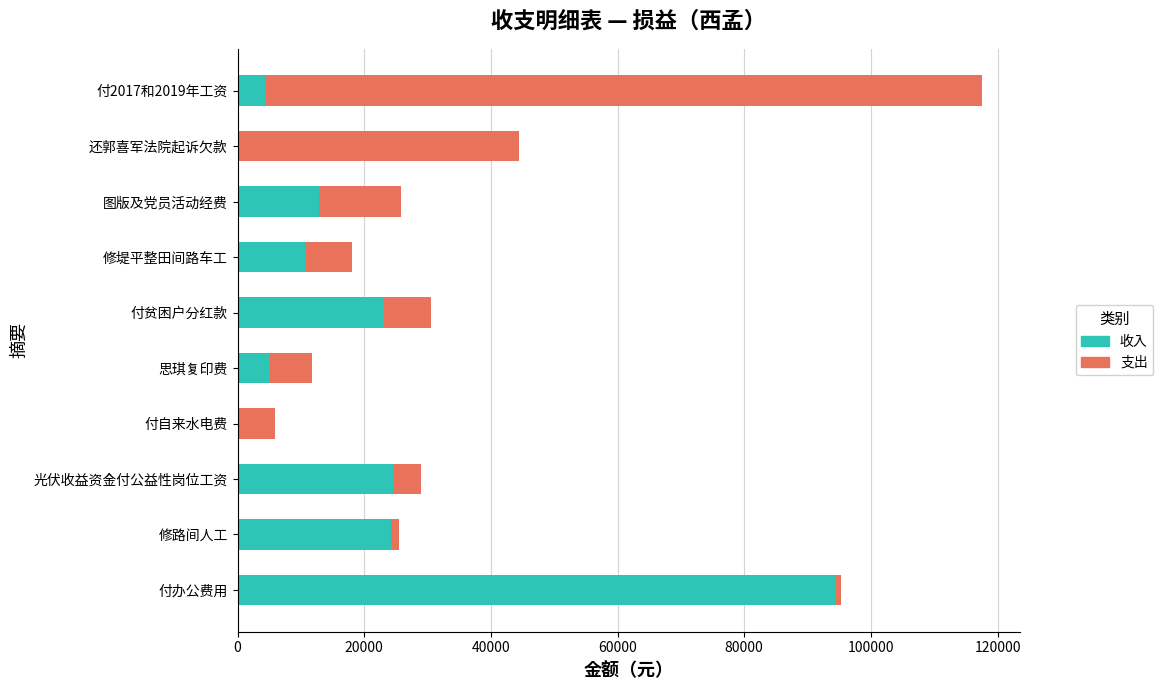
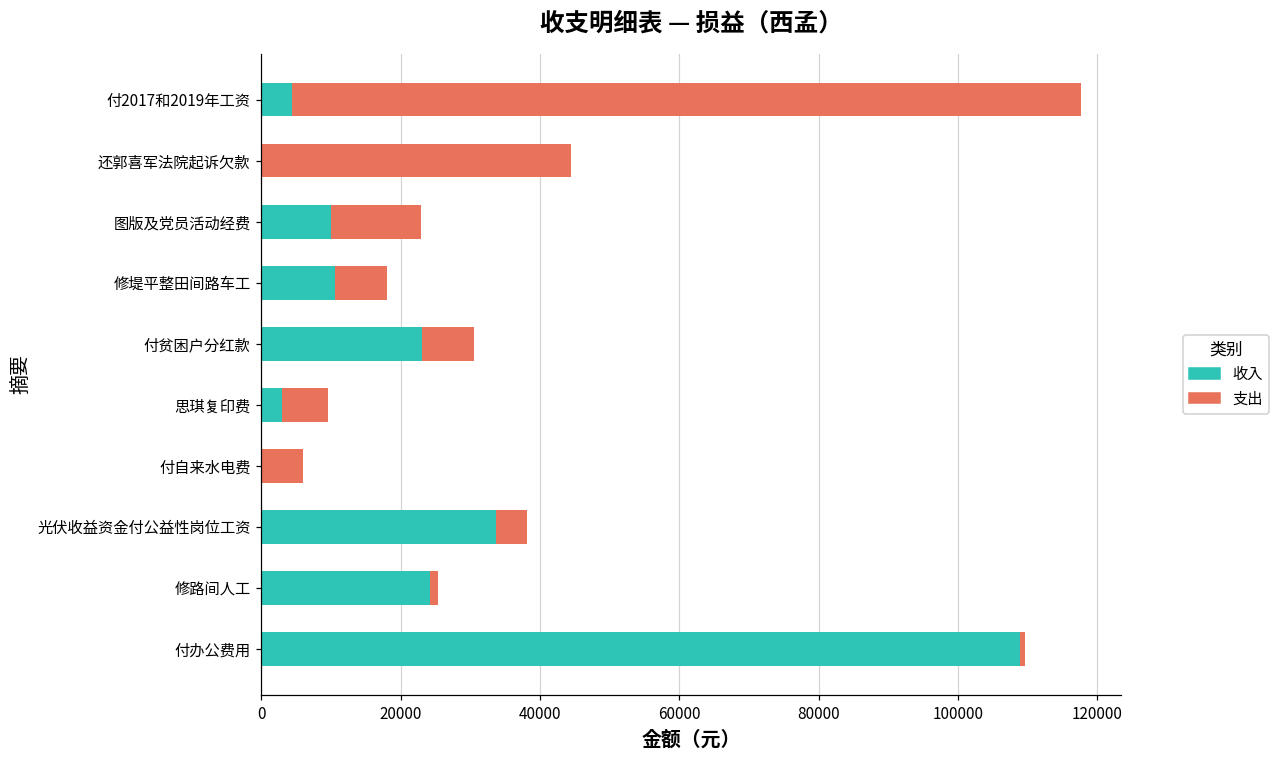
收入, 图版及党员活动经费: 13000 -> 10000
收入, 思琪复印费: 5000 -> 3000
收入, 光伏收益资金付公益性岗位工资: 25000 -> 34000
收入, 付办公费用: 94000 -> 109000
